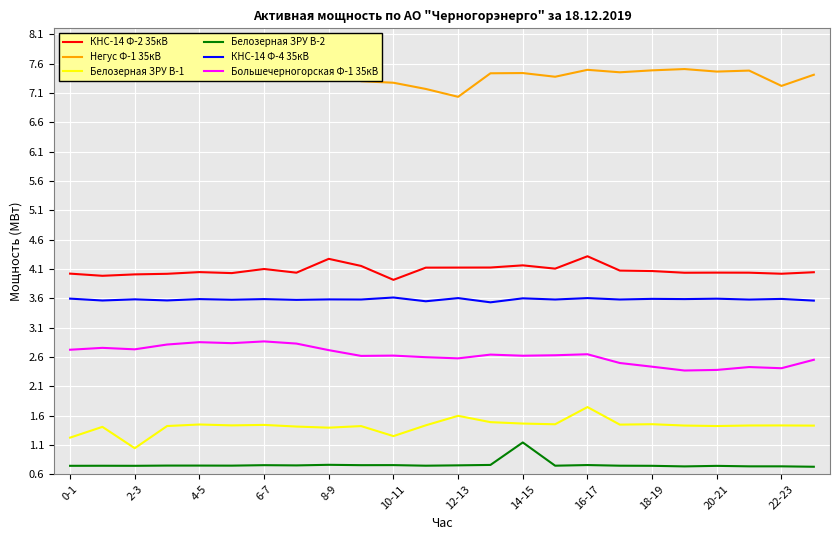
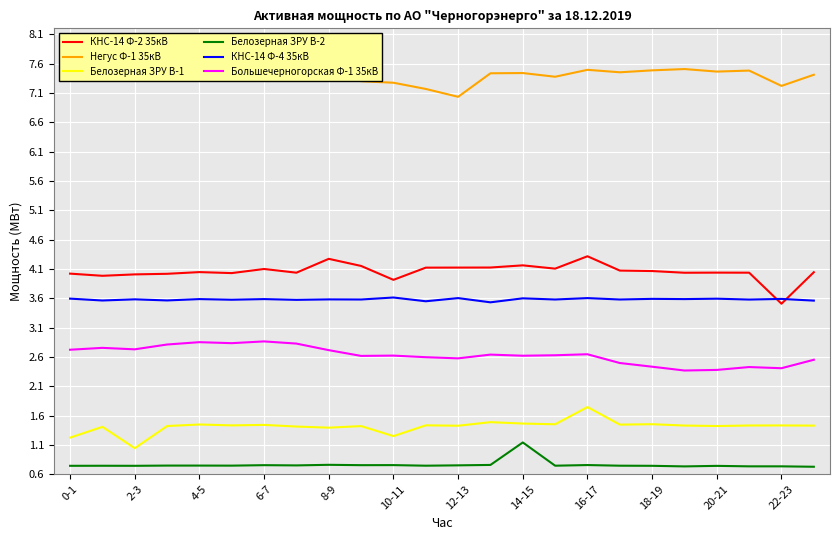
Белозерная ЗРУ В-1, 12-13: 1.6 -> 1.4
КНС-14 Ф-2 35кВ, 22-23: 4.0 -> 3.5
